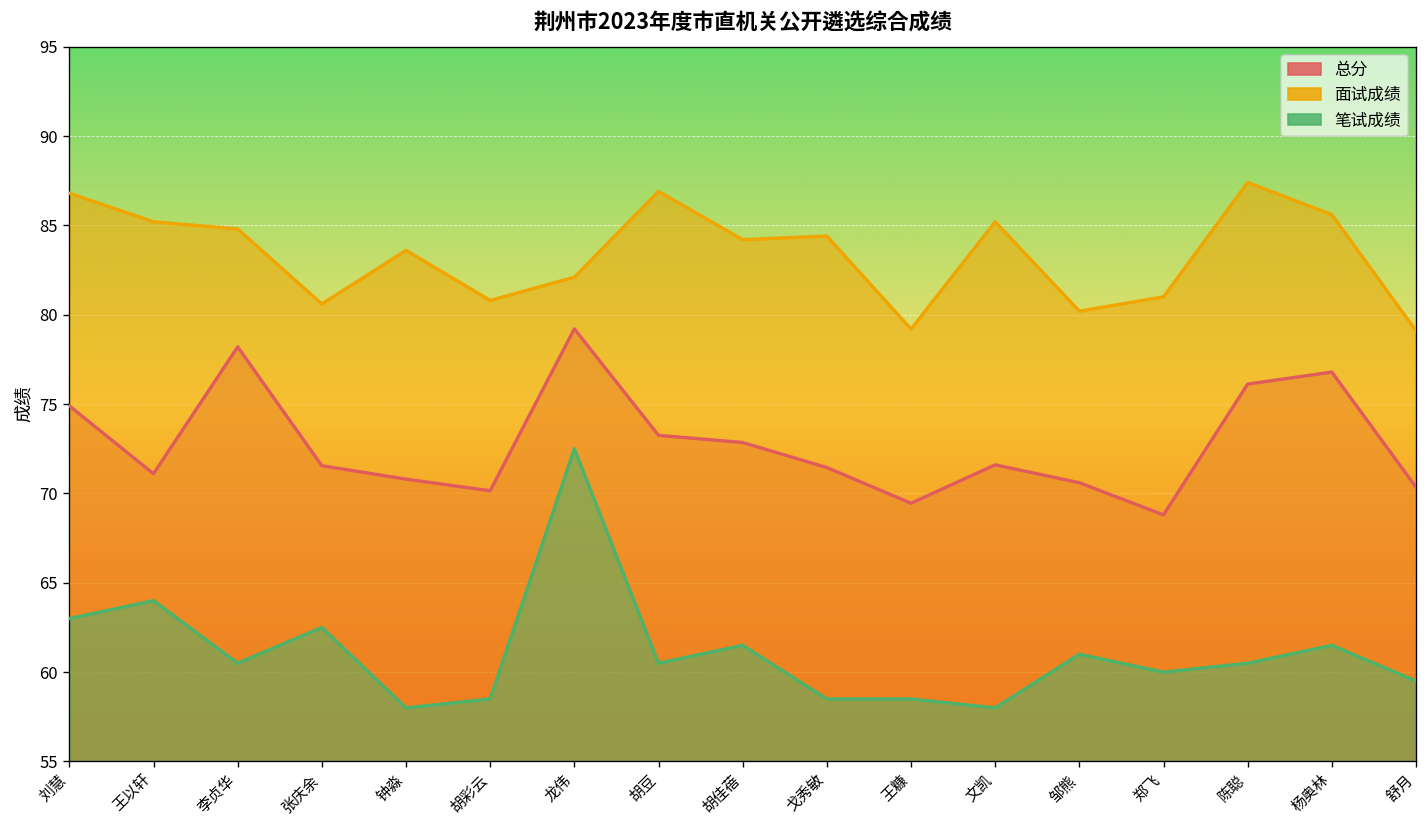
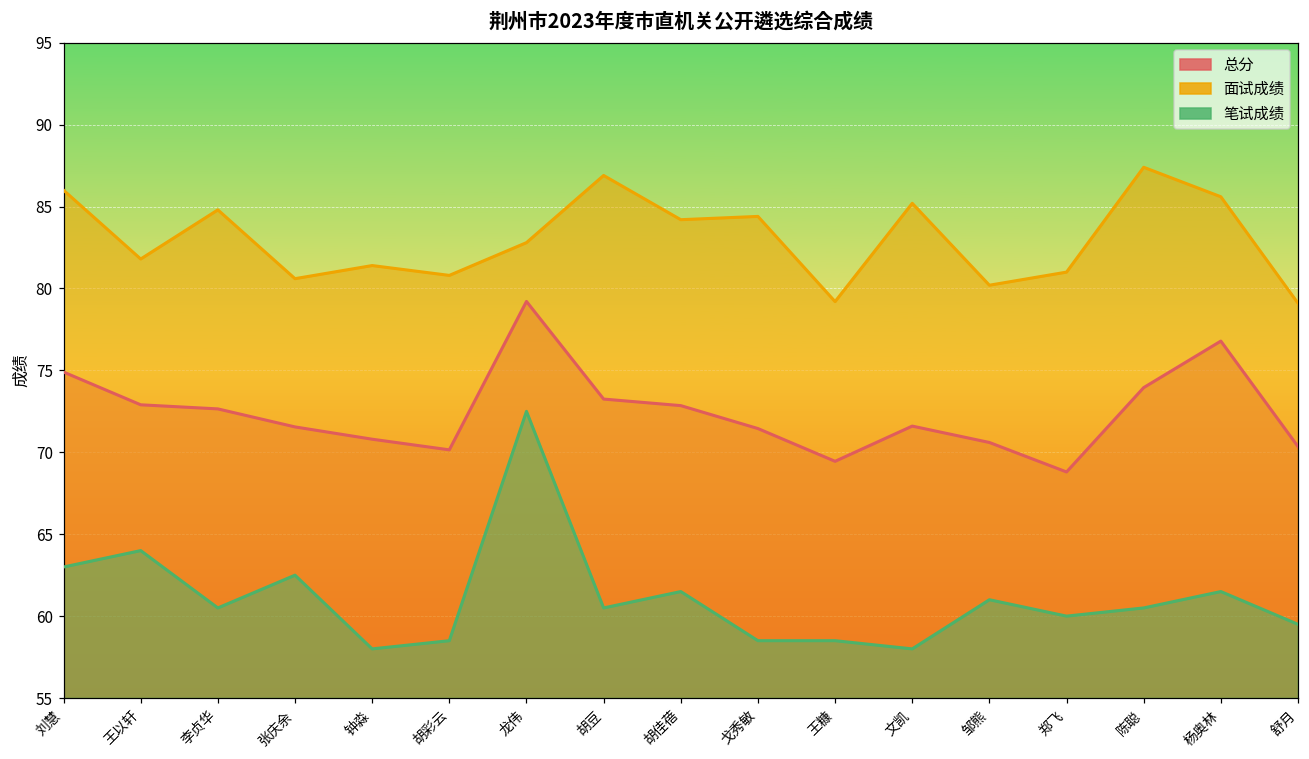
面试成绩, 刘慧: 86.8 -> 86.0
总分, 王以轩: 71.1 -> 72.9
面试成绩, 王以轩: 85.2 -> 81.8
总分, 李贞华: 78.2 -> 72.7
面试成绩, 钟淼: 83.6 -> 81.4
面试成绩, 龙伟: 82.1 -> 82.8
总分, 陈聪: 76.1 -> 74.0
